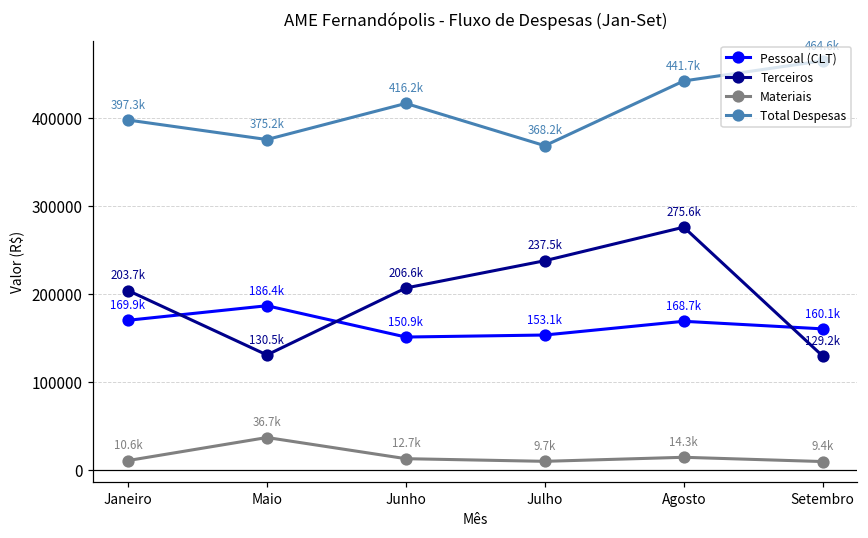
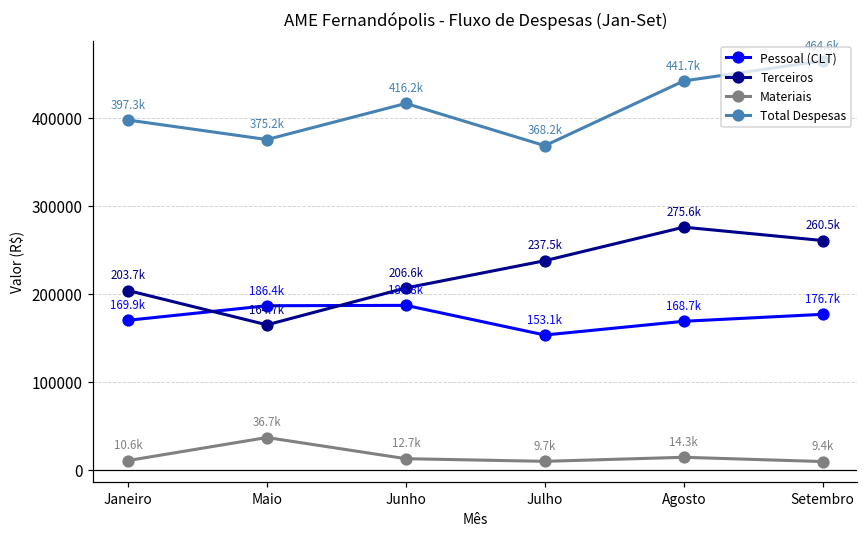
Terceiros, Maio: 130.5k -> 164.7k
Pessoal (CLT), Junho: 150.9k -> 186.8k
Pessoal (CLT), Setembro: 160.1k -> 176.7k
Terceiros, Setembro: 129.2k -> 260.5k
